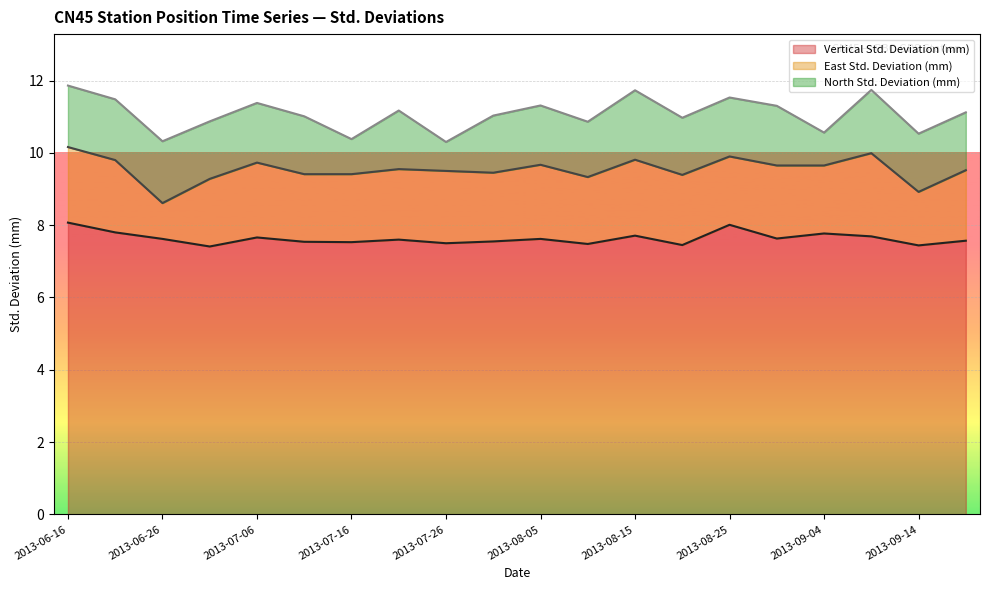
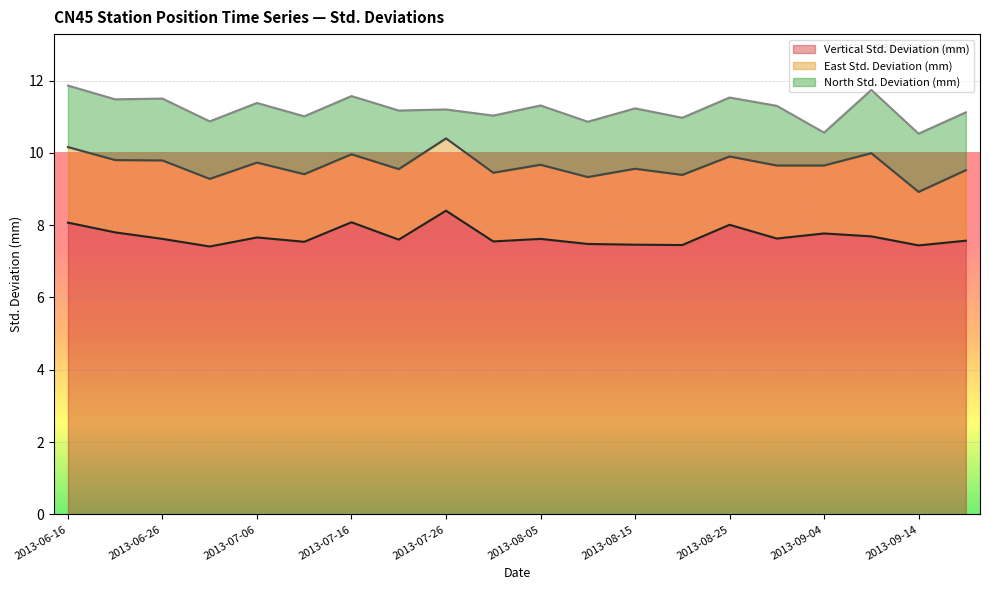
East Std. Deviation (mm), 2013-06-26: 1.0 -> 2.2
Vertical Std. Deviation (mm), 2013-07-16: 7.5 -> 8.1
North Std. Deviation (mm), 2013-07-16: 1.0 -> 1.6
Vertical Std. Deviation (mm), 2013-07-26: 7.5 -> 8.4
Vertical Std. Deviation (mm), 2013-08-15: 7.7 -> 7.5
North Std. Deviation (mm), 2013-08-15: 1.9 -> 1.7
